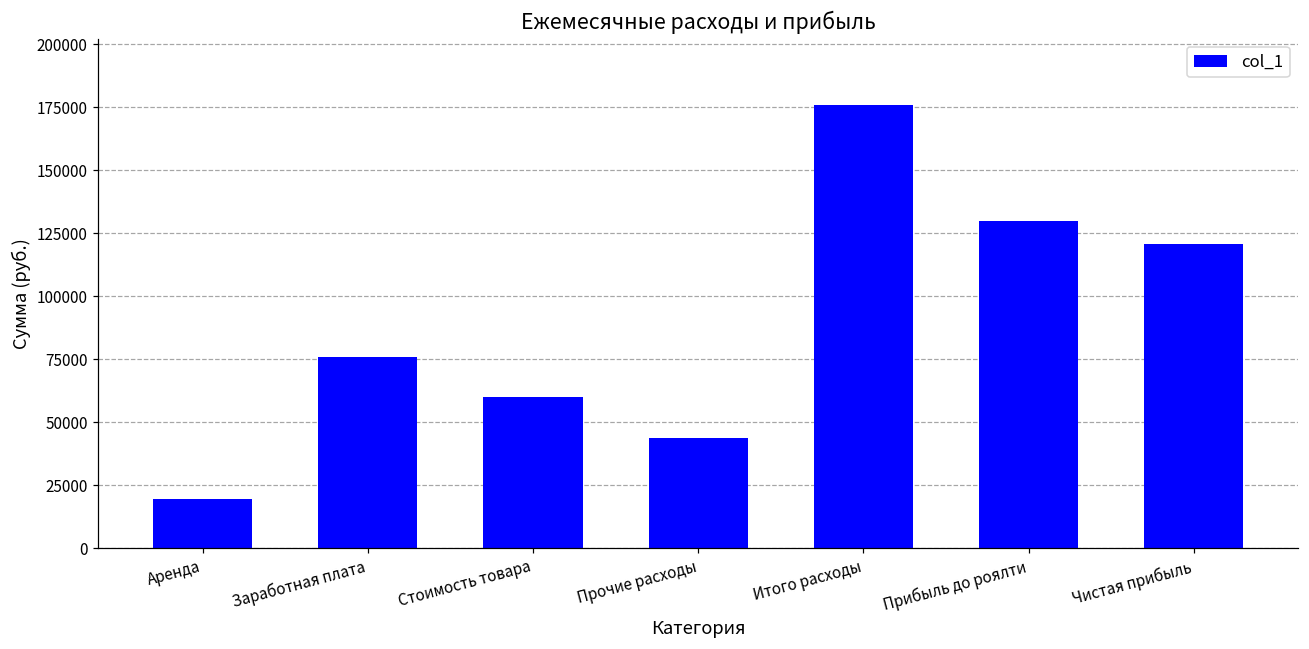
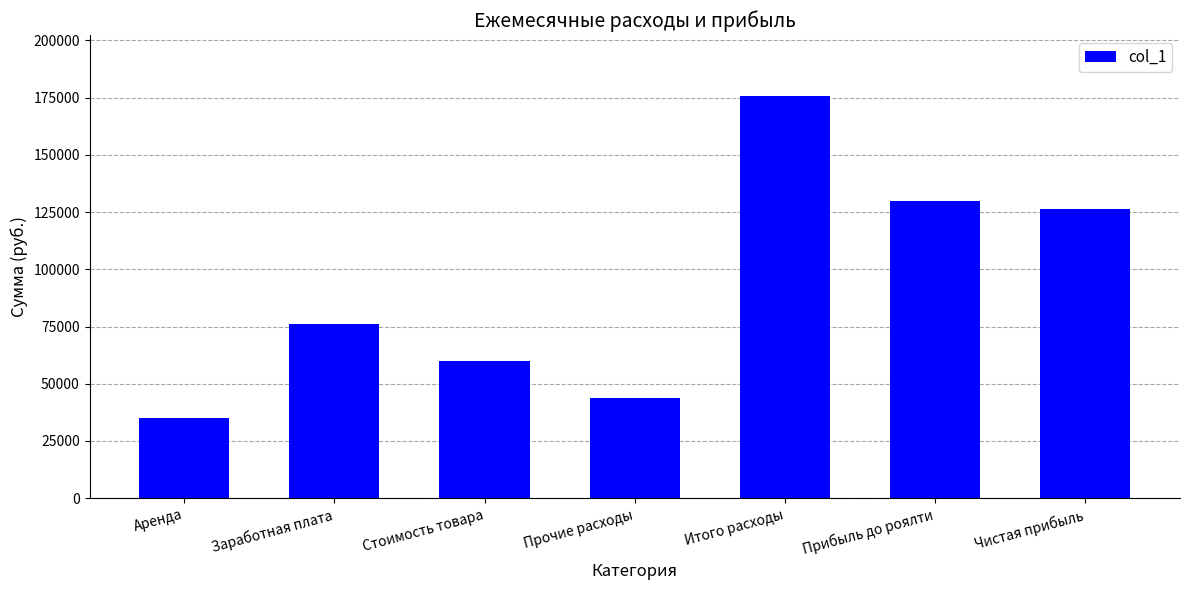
Аренда: 19000 -> 35000
Чистая прибыль: 121000 -> 126000
